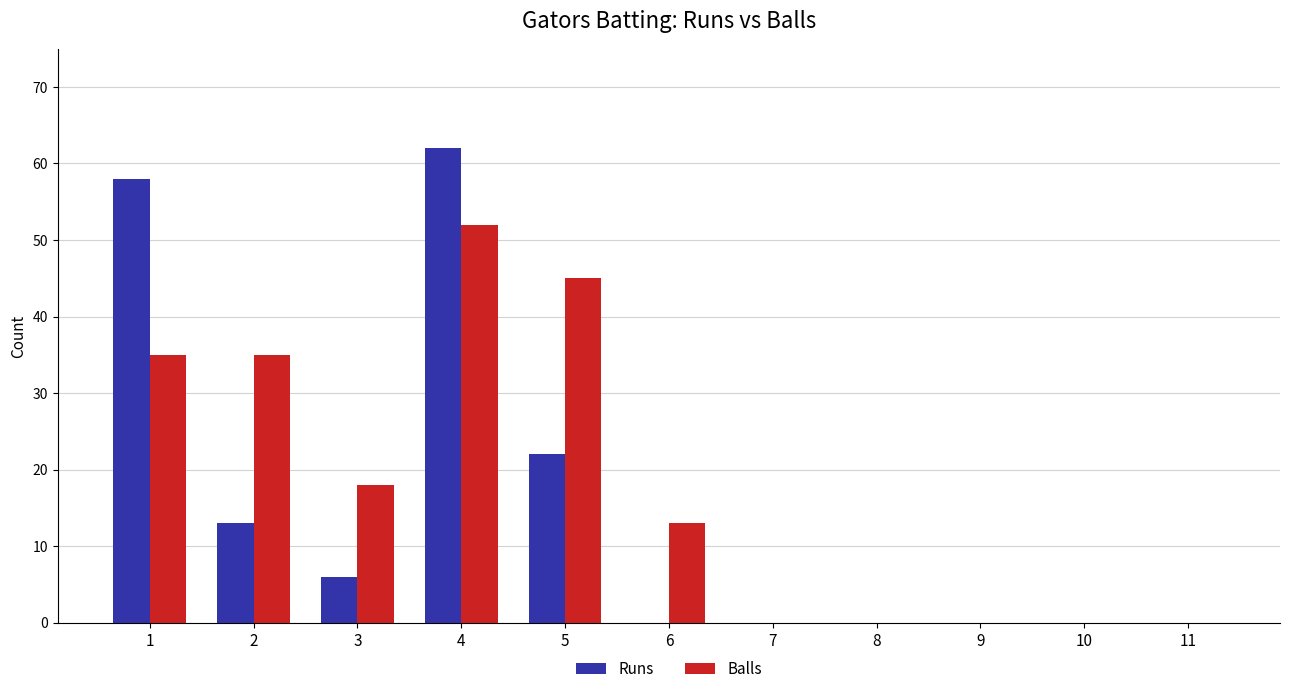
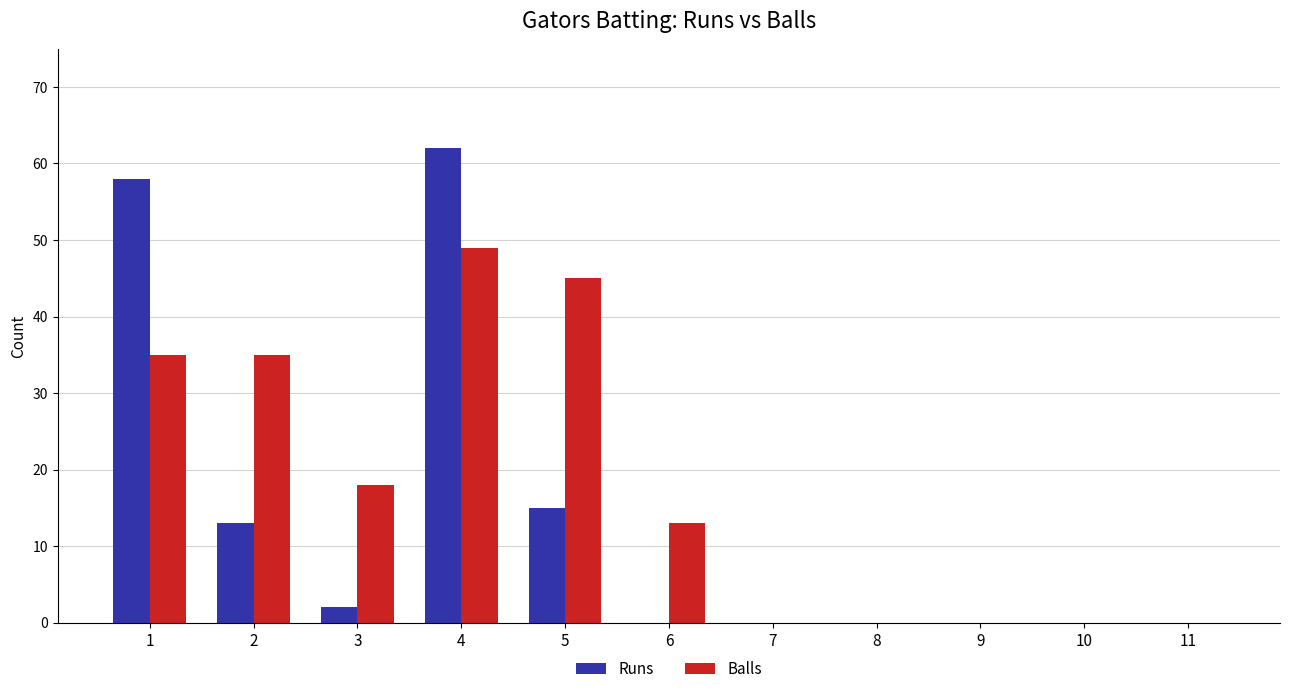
Runs, 3: 6 -> 2
Balls, 4: 52 -> 49
Runs, 5: 22 -> 15
